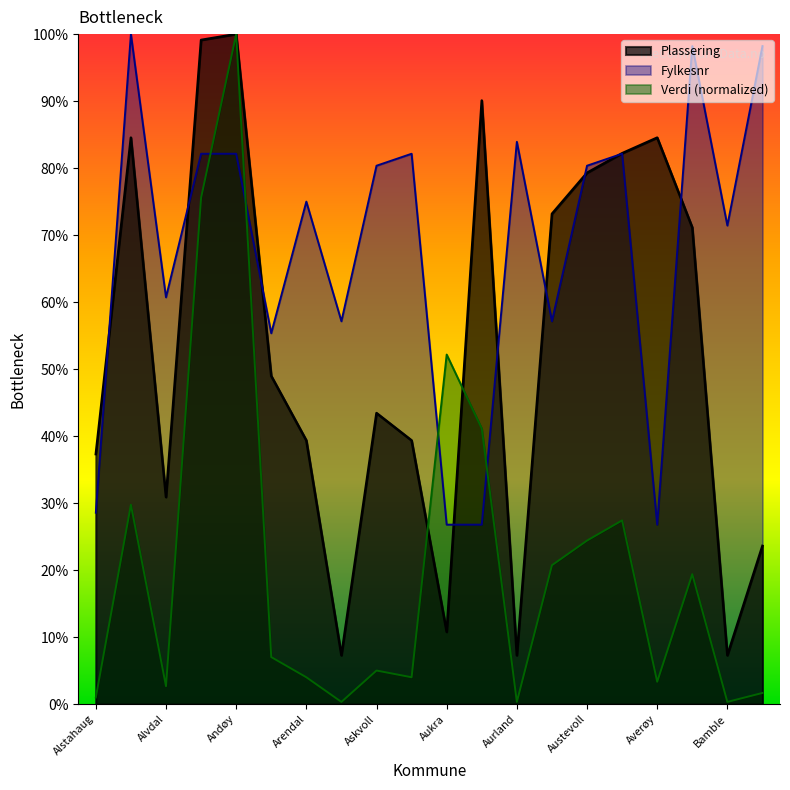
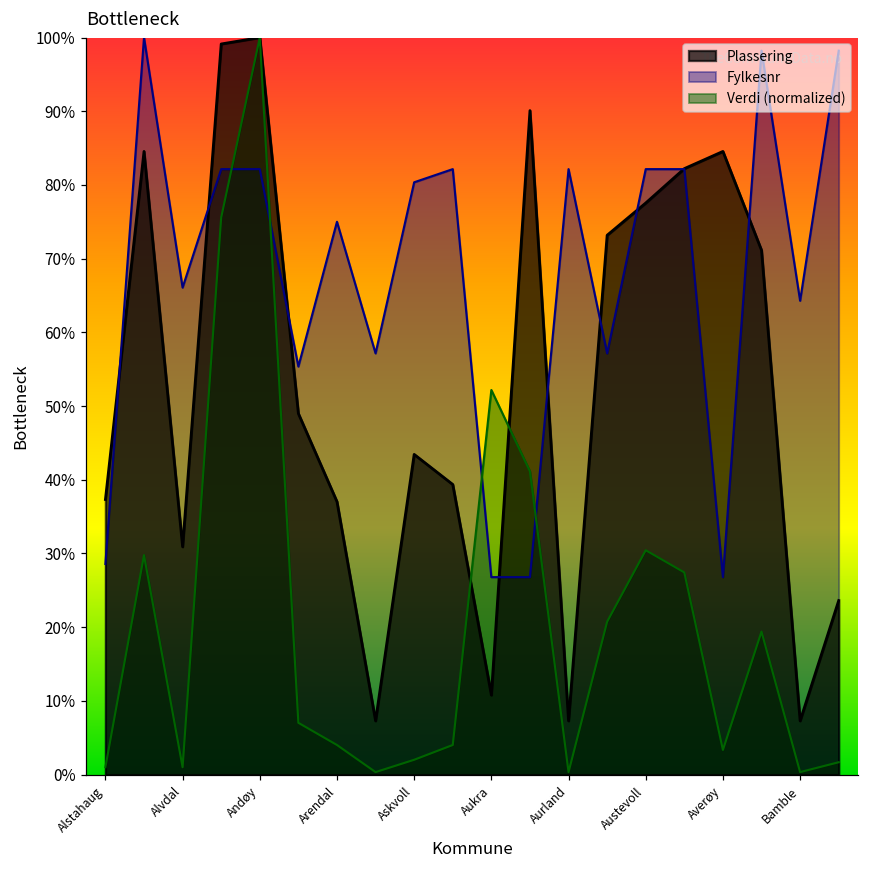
Fylkesnr, Alvdal: 61% -> 66%
Verdi (normalized), Alvdal: 3% -> 1%
Plassering, Arendal: 39% -> 37%
Verdi (normalized), Askvoll: 5% -> 2%
Fylkesnr, Aurland: 84% -> 82%
Plassering, Austevoll: 79% -> 78%
Fylkesnr, Austevoll: 80% -> 82%
Verdi (normalized), Austevoll: 24% -> 30%
Fylkesnr, Bamble: 71% -> 64%
